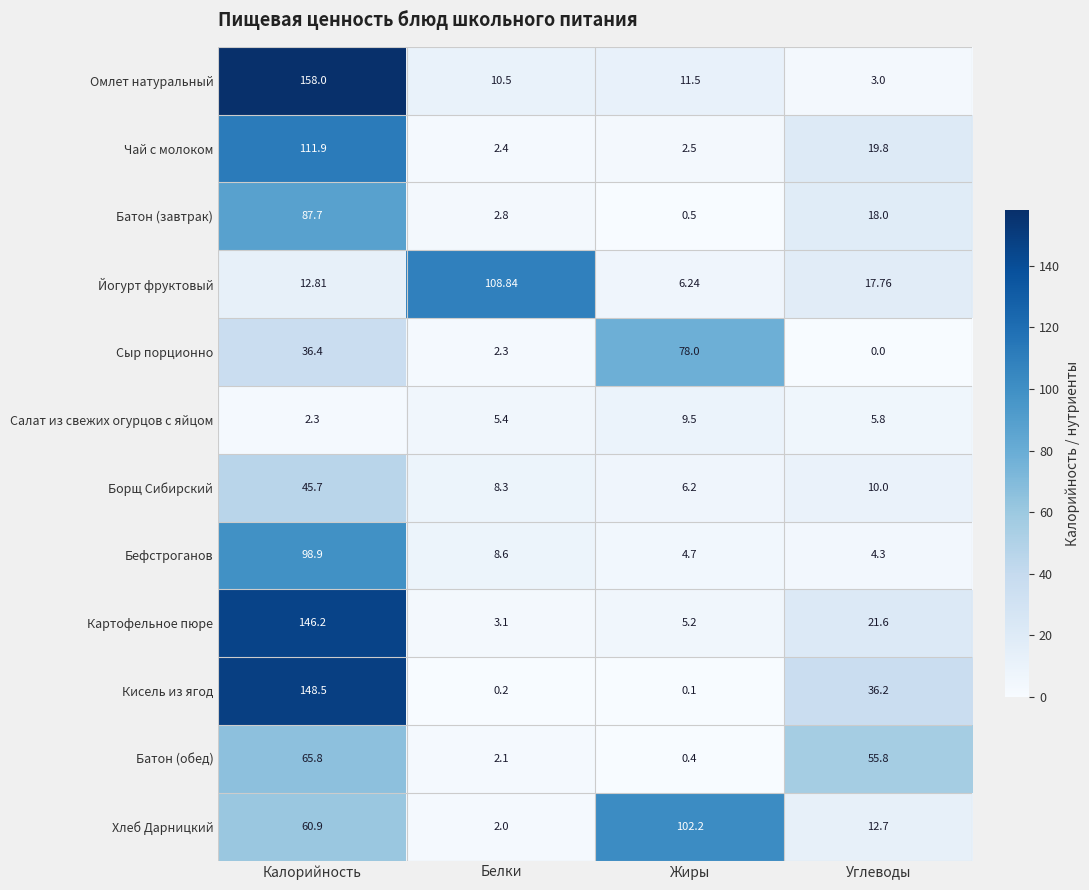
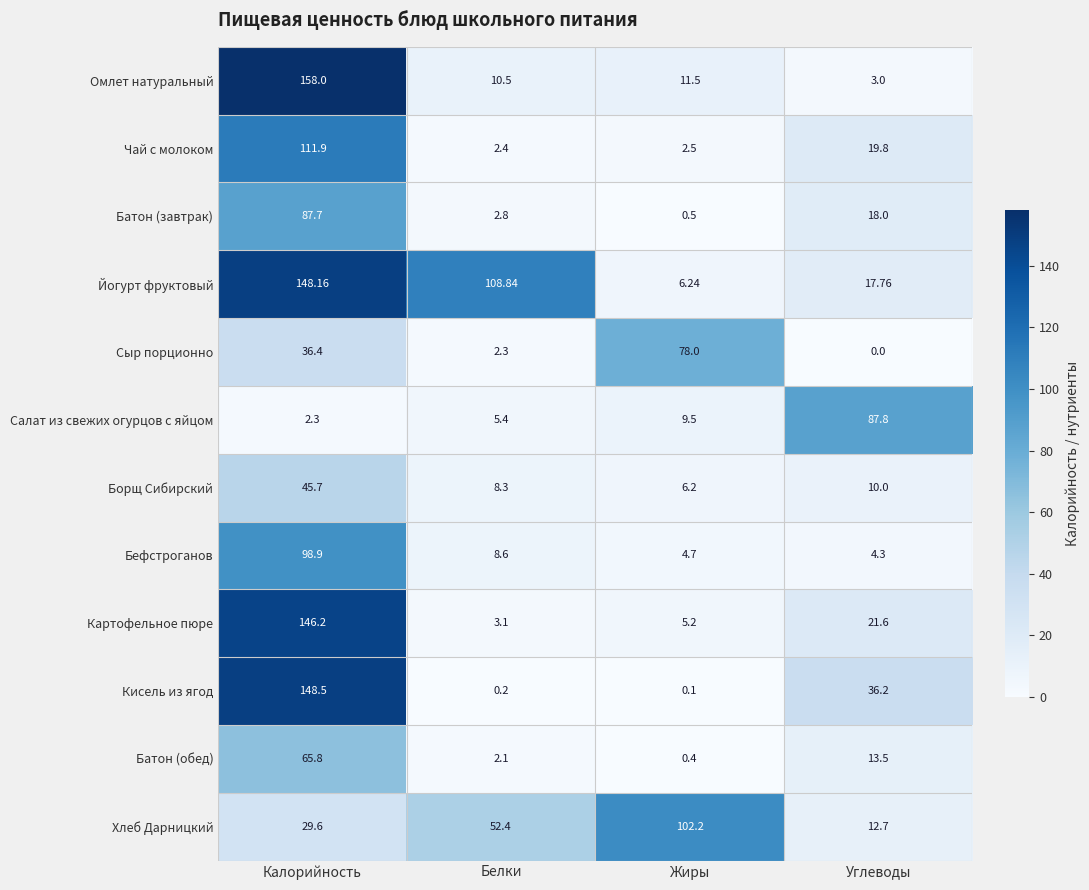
Йогурт фруктовый, Калорийность: 12.81 -> 148.16
Салат из свежих огурцов с яйцом, Углеводы: 5.8 -> 87.8
Батон (обед), Углеводы: 55.8 -> 13.5
Хлеб Дарницкий, Калорийность: 60.9 -> 29.6
Хлеб Дарницкий, Белки: 2.0 -> 52.4
